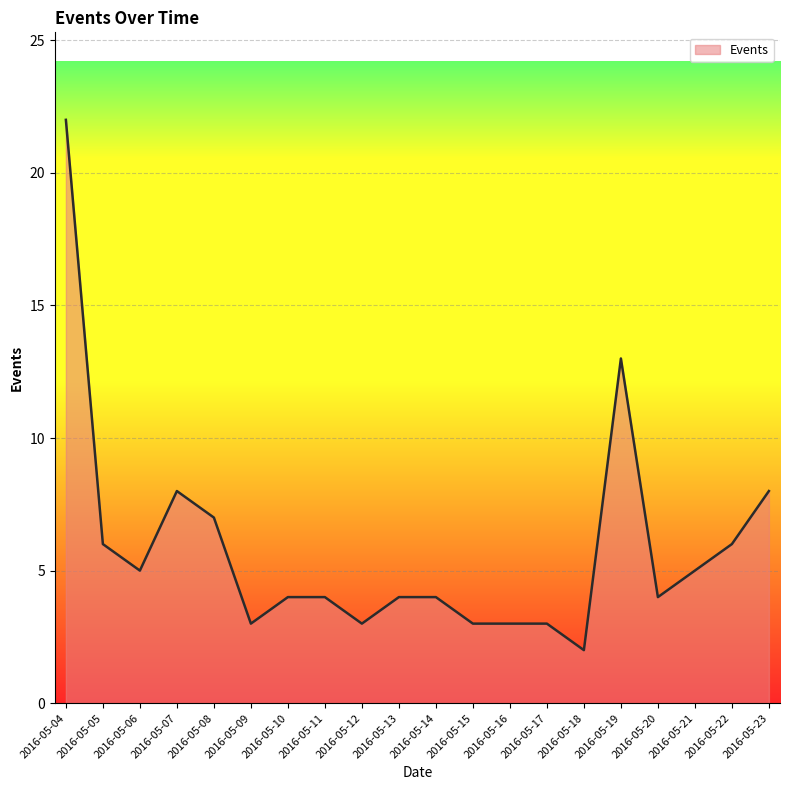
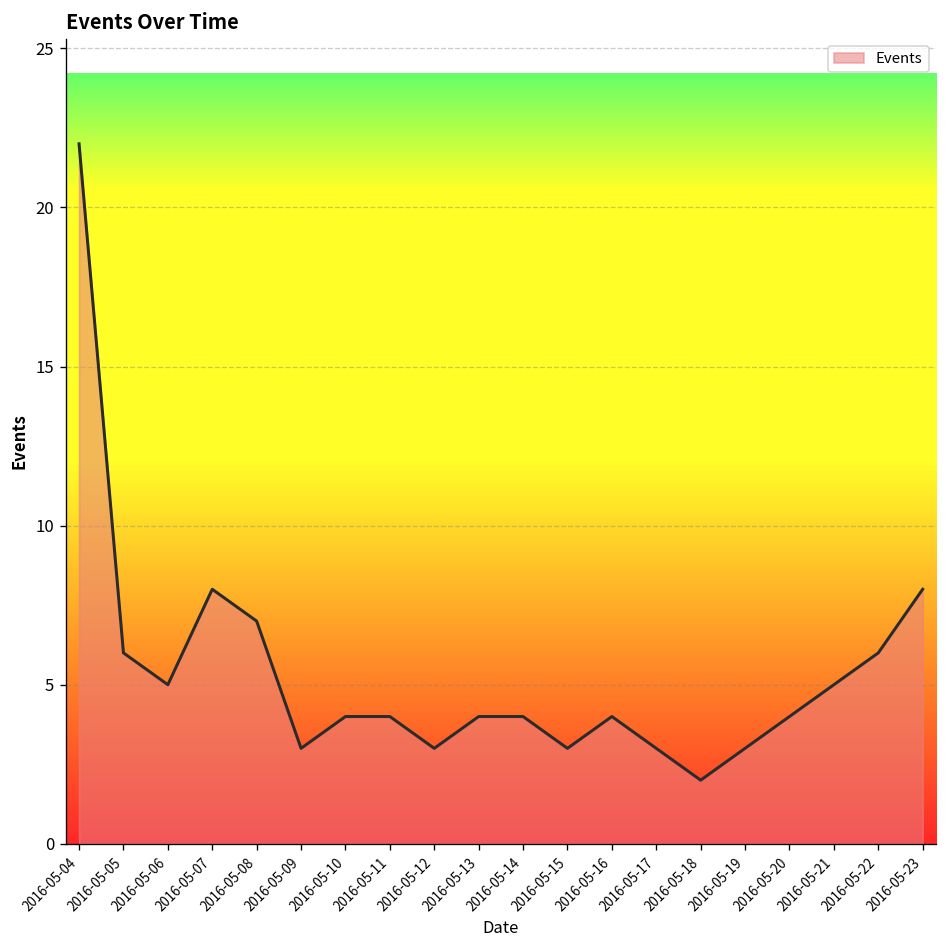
2016-05-16: 3 -> 4
2016-05-19: 13 -> 3
